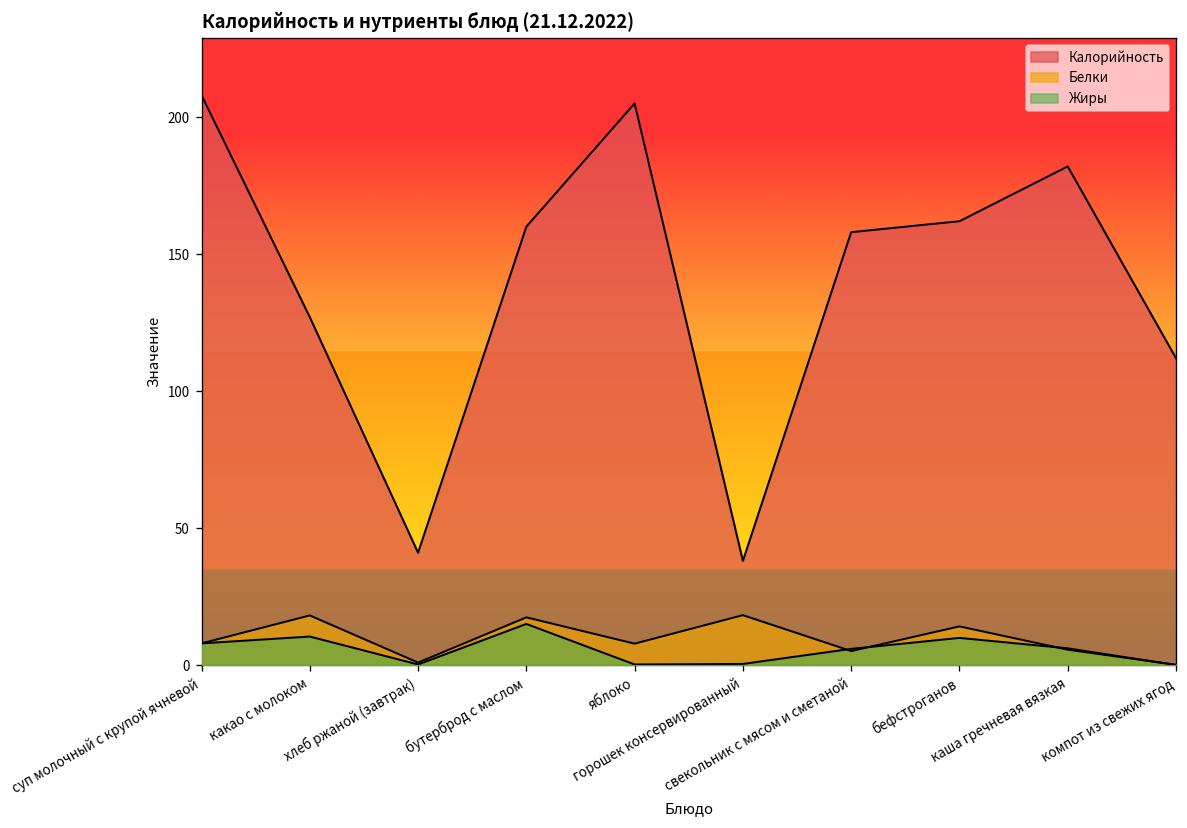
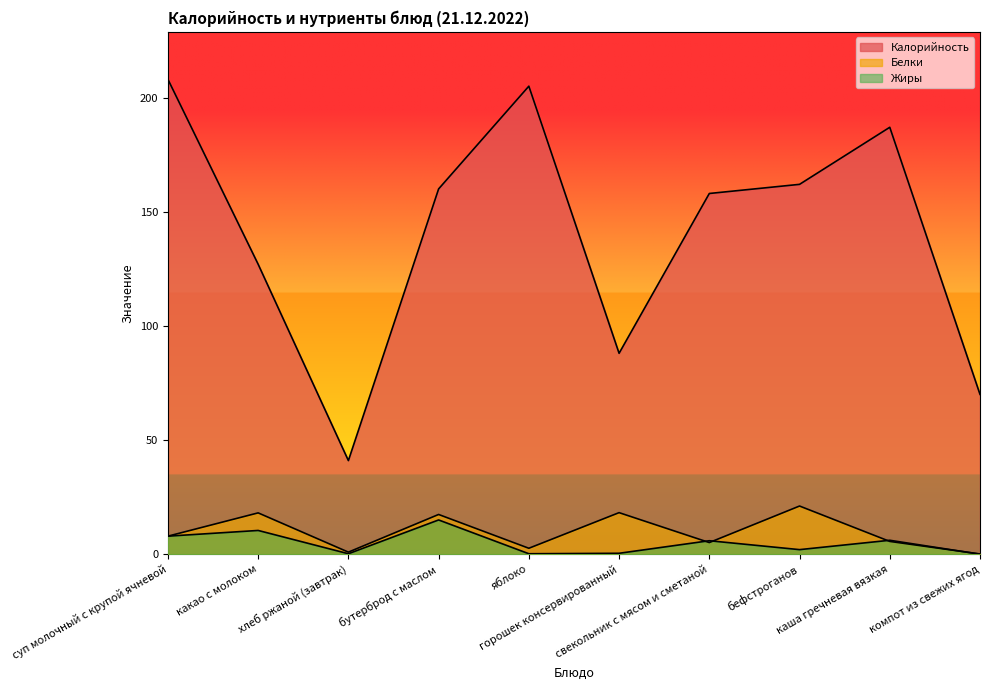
Белки, яблоко: 8 -> 3
Калорийность, горошек консервированный: 38 -> 88
Белки, бефстроганов: 14 -> 21
Жиры, бефстроганов: 10 -> 2
Калорийность, каша гречневая вязкая: 182 -> 187
Калорийность, компот из свежих ягод: 112 -> 70
